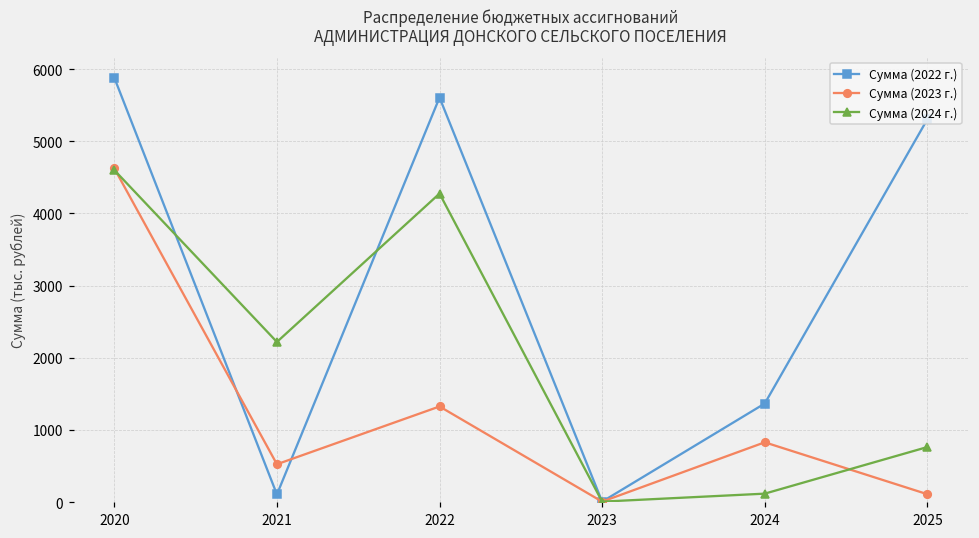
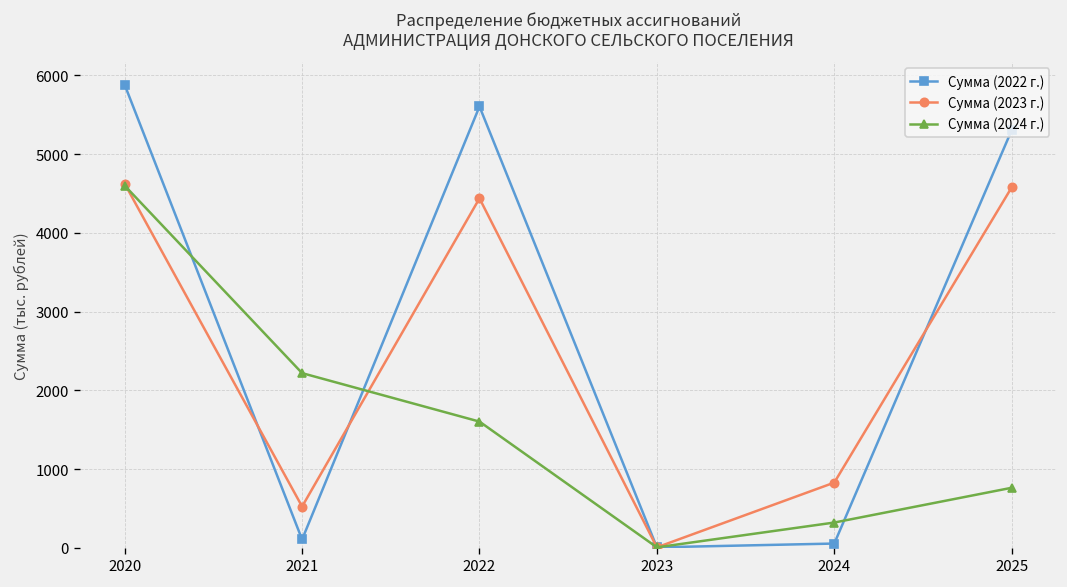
Сумма (2023 г.), 2022: 1300 -> 4400
Сумма (2024 г.), 2022: 4300 -> 1600
Сумма (2022 г.), 2024: 1400 -> 100
Сумма (2024 г.), 2024: 100 -> 300
Сумма (2023 г.), 2025: 100 -> 4600
